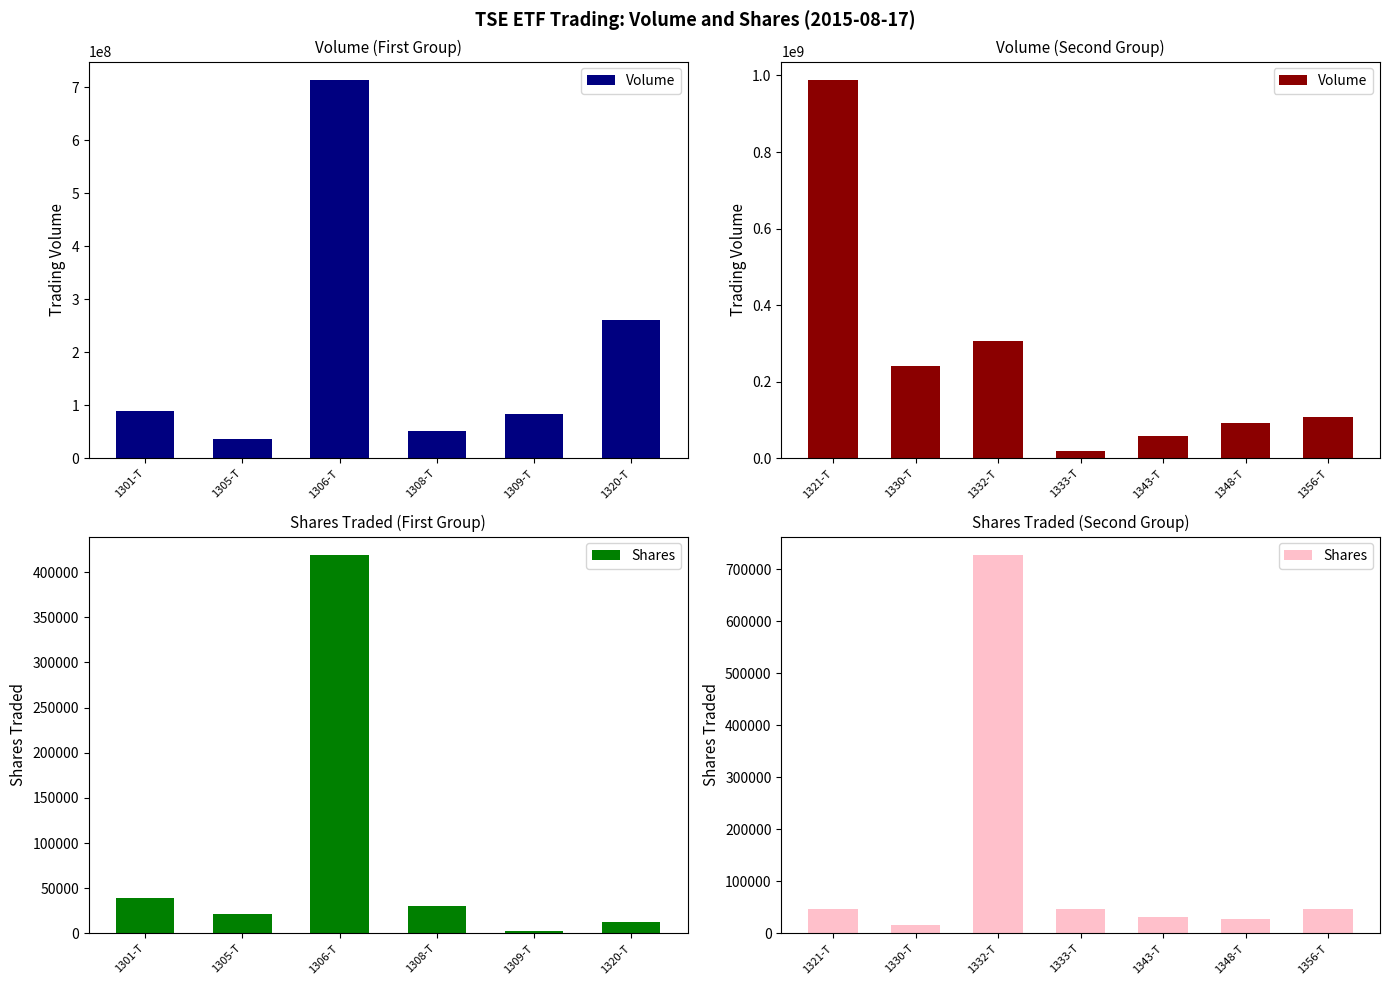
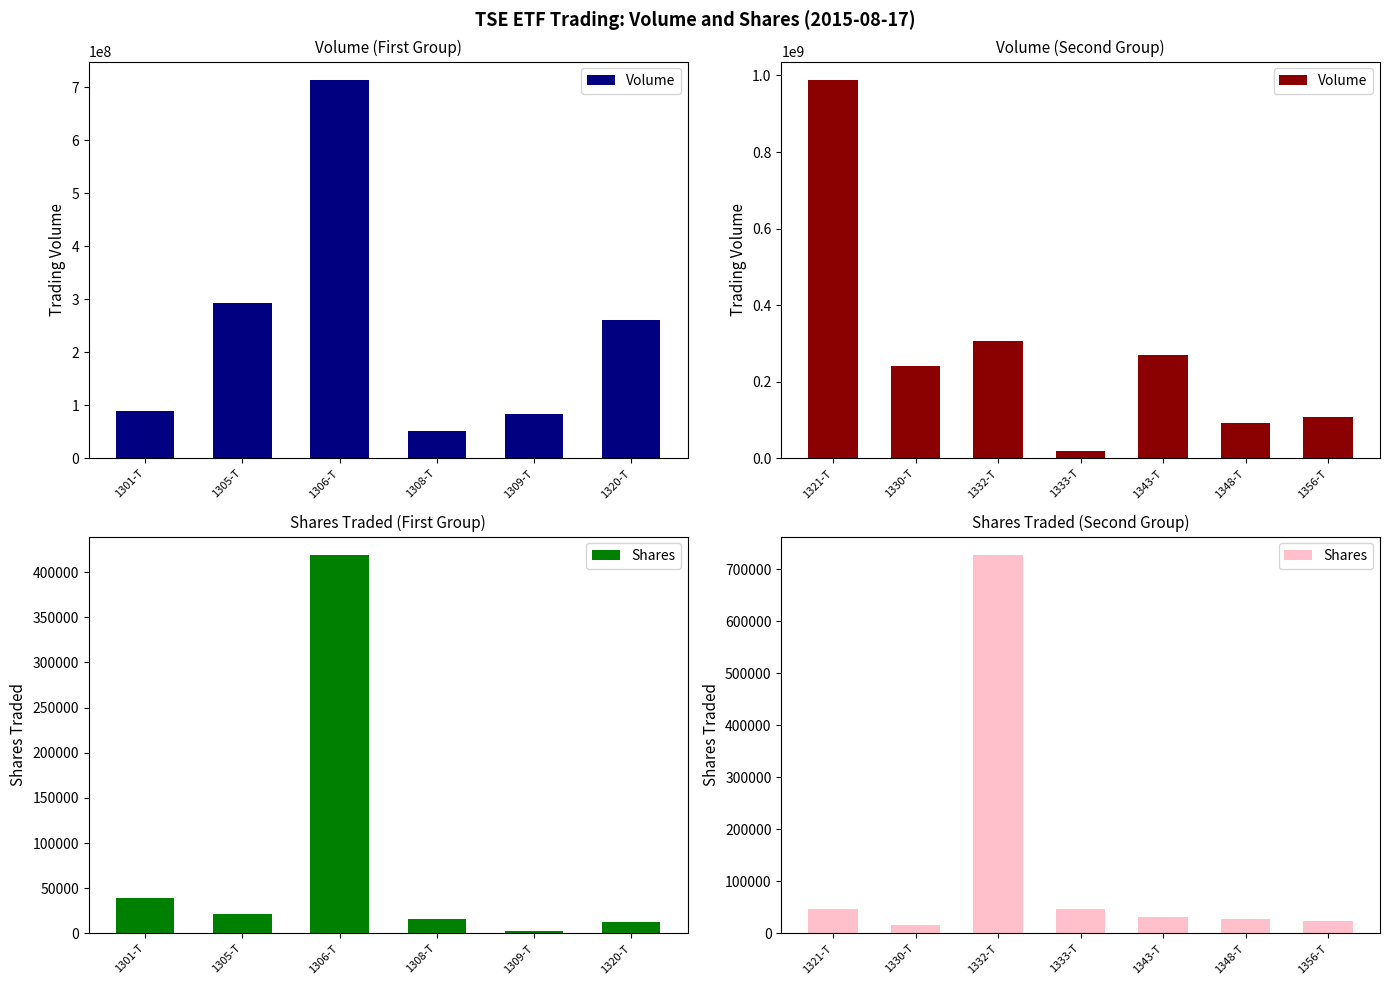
Volume (First Group), 1305-T: 40000000 -> 290000000
Volume (Second Group), 1343-T: 60000000 -> 270000000
Shares Traded (First Group), 1308-T: 30000 -> 20000
Shares Traded (Second Group), 1356-T: 50000 -> 20000
